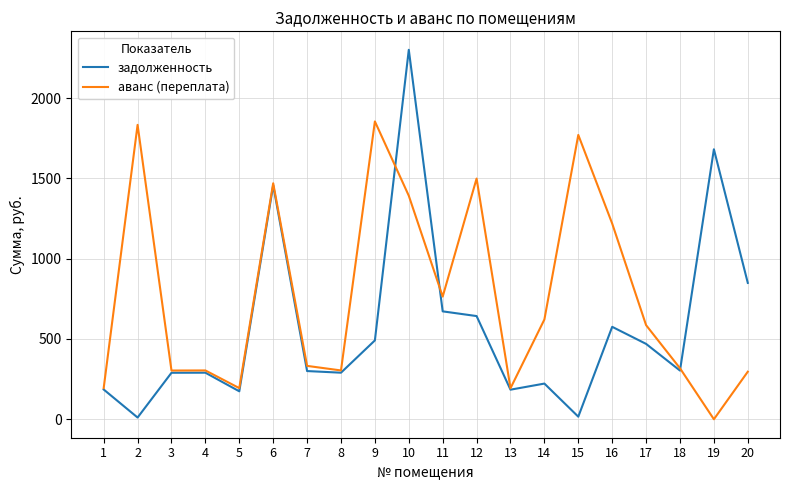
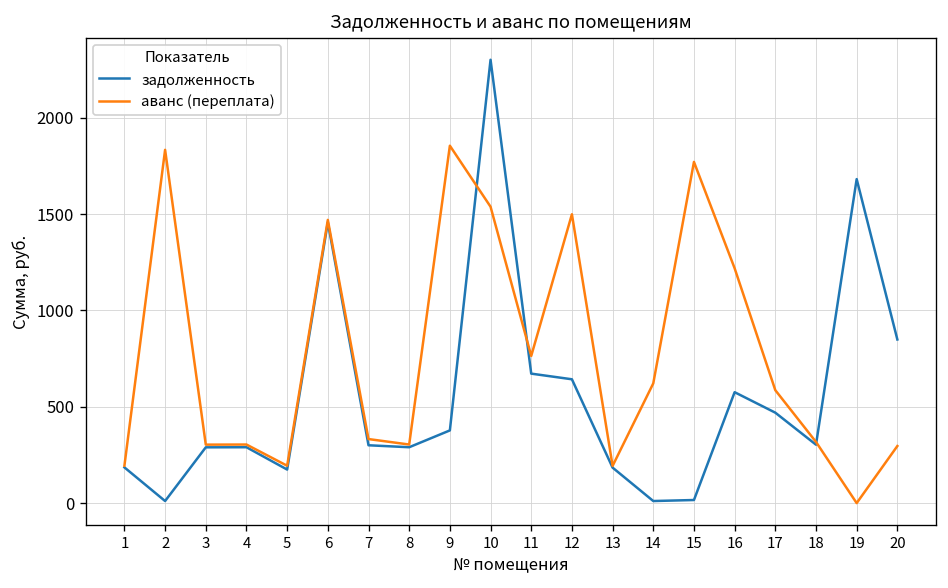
задолженность, 9: 490 -> 380
аванс (переплата), 10: 1390 -> 1540
задолженность, 14: 220 -> 10
